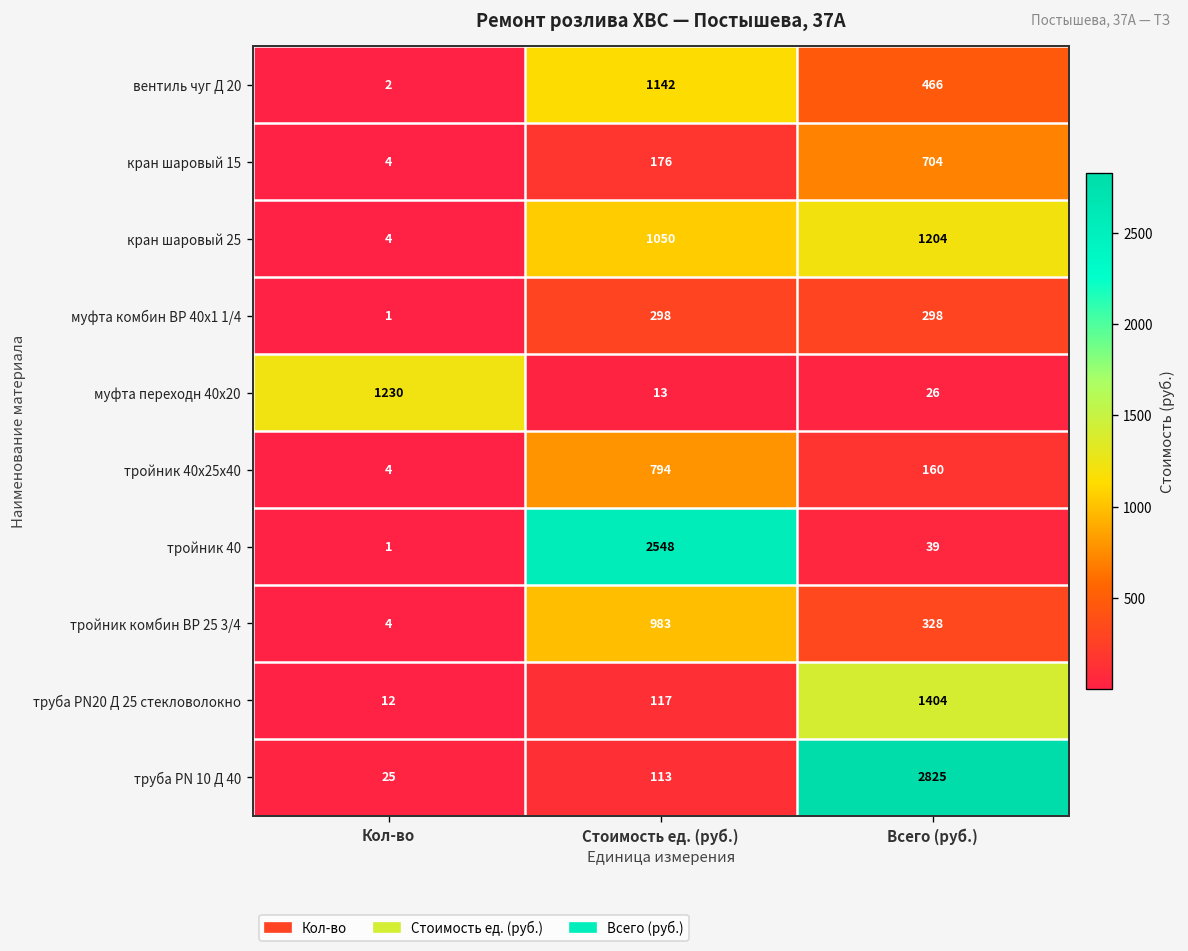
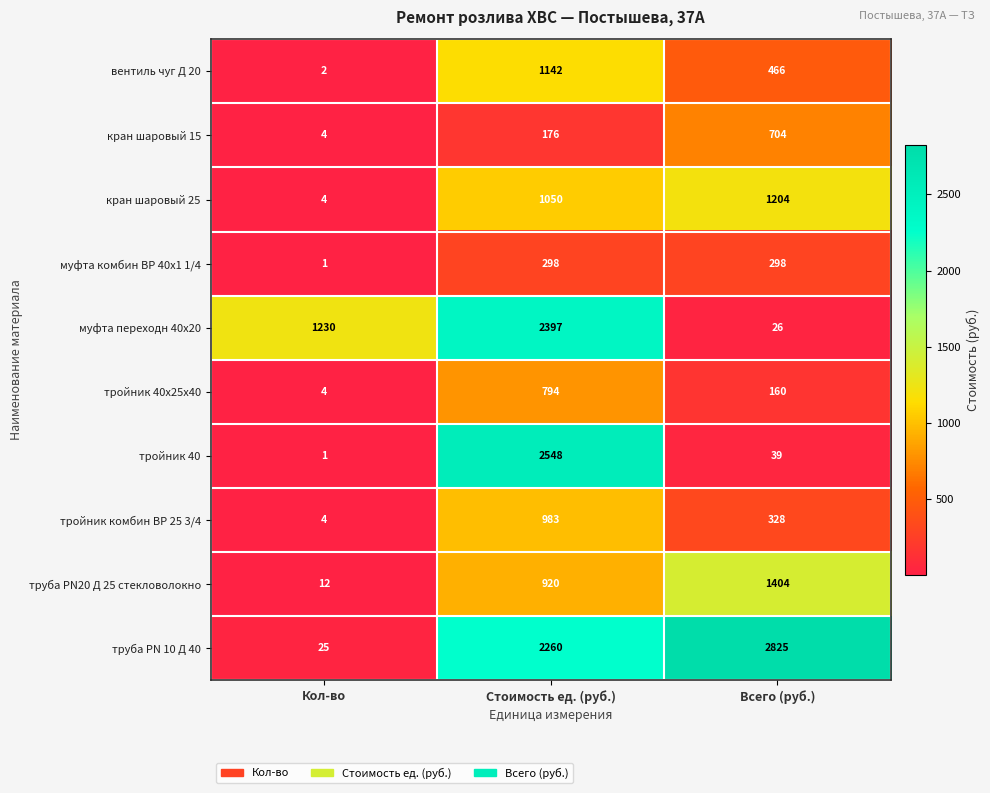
муфта переходн 40х20, Стоимость ед. (руб.): 13 -> 2397
труба PN20 Д 25 стекловолокно, Стоимость ед. (руб.): 117 -> 920
труба PN 10 Д 40, Стоимость ед. (руб.): 113 -> 2260
